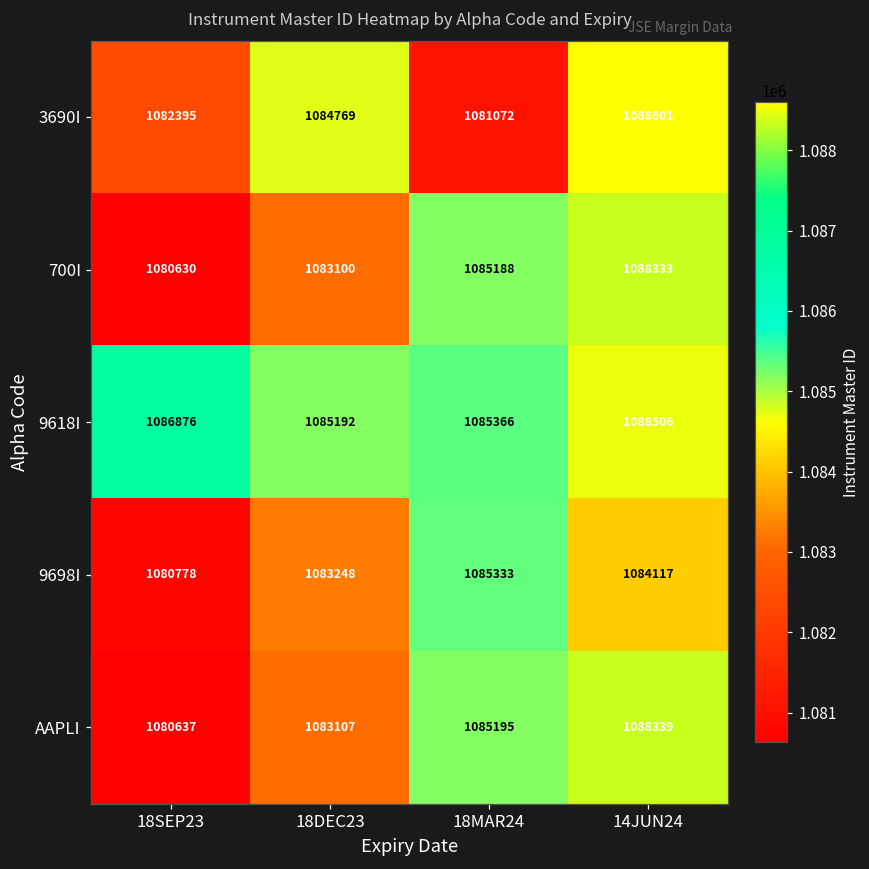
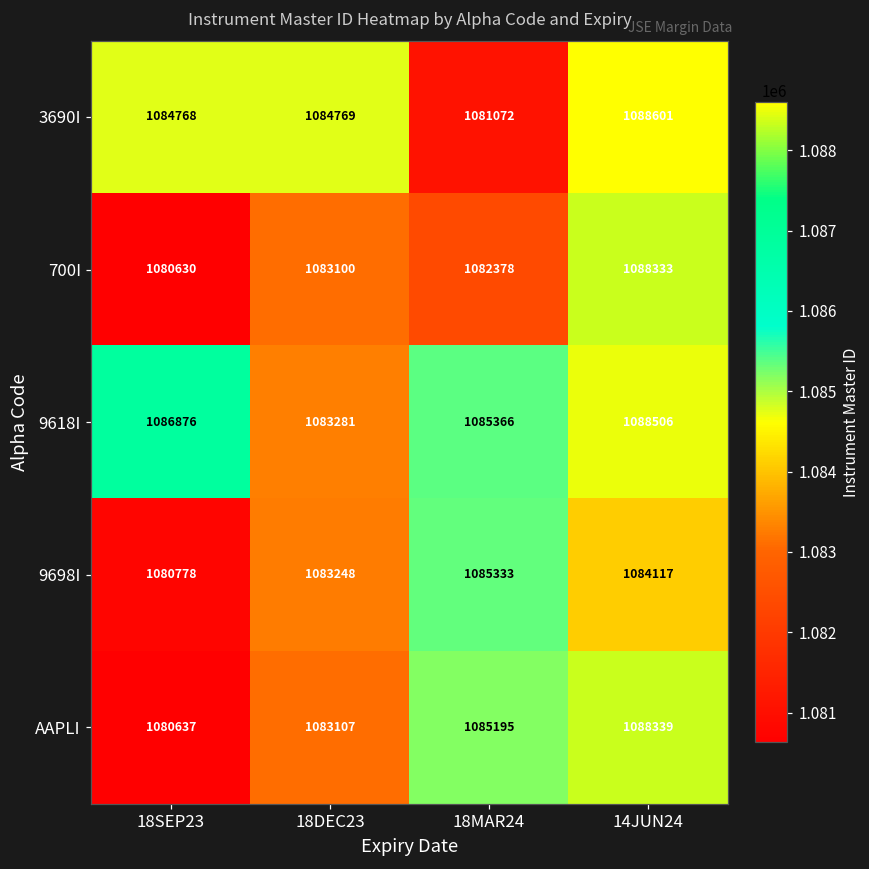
3690I, 18SEP23: 1082395 -> 1084768
700I, 18MAR24: 1085188 -> 1082378
9618I, 18DEC23: 1085192 -> 1083281
